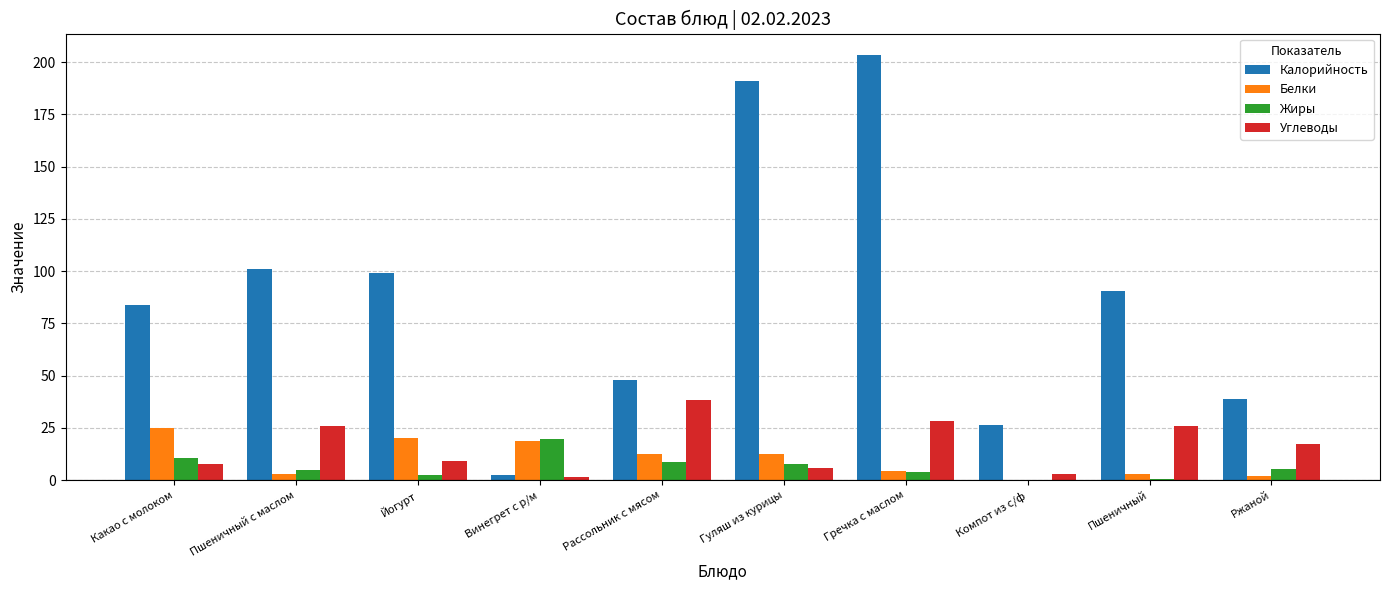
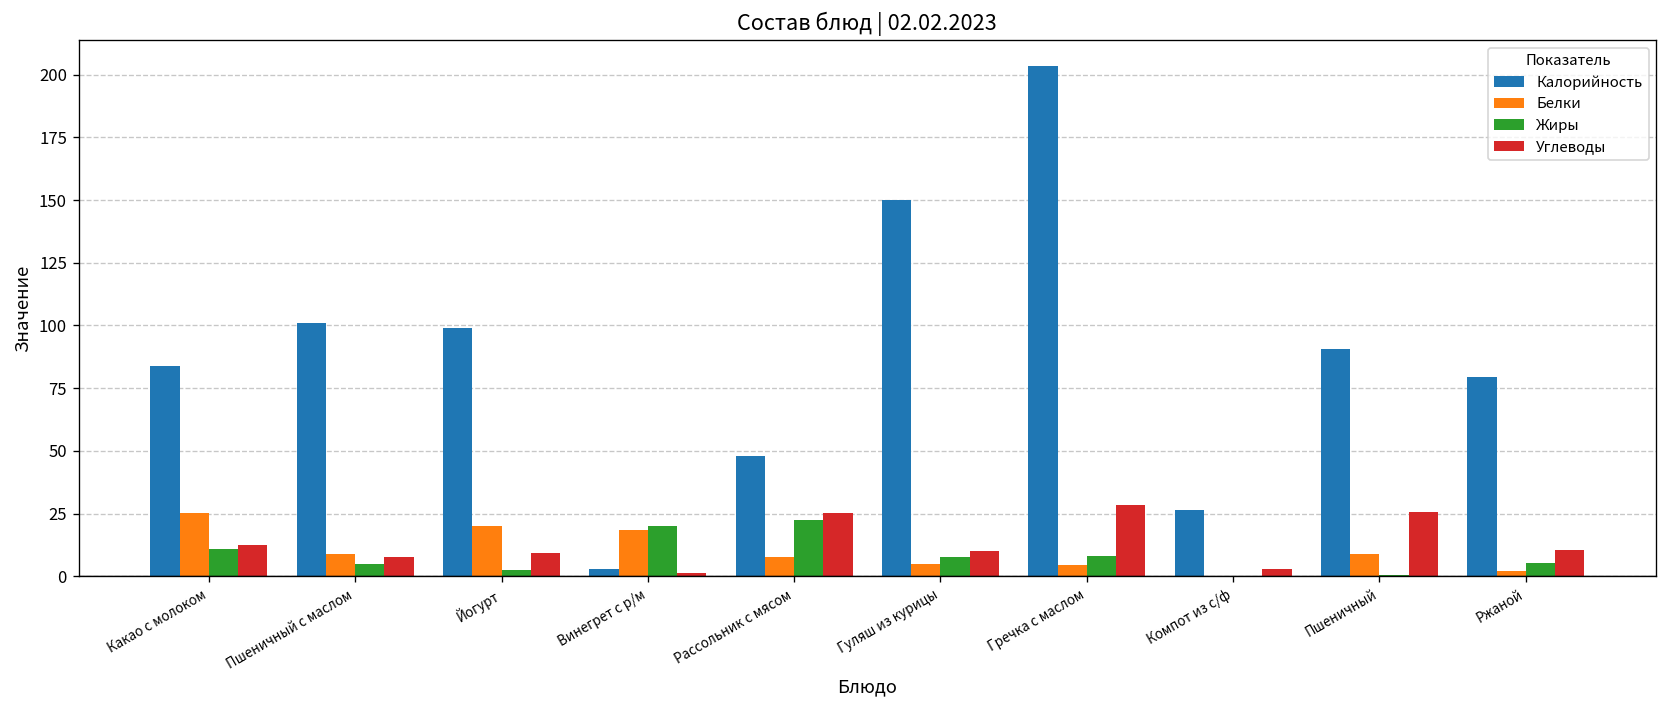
Углеводы, Какао с молоком: 8 -> 12
Белки, Пшеничный с маслом: 3 -> 9
Углеводы, Пшеничный с маслом: 26 -> 8
Белки, Рассольник с мясом: 13 -> 8
Жиры, Рассольник с мясом: 9 -> 22
Углеводы, Рассольник с мясом: 39 -> 25
Калорийность, Гуляш из курицы: 191 -> 150
Белки, Гуляш из курицы: 12 -> 5
Углеводы, Гуляш из курицы: 6 -> 10
Жиры, Гречка с маслом: 4 -> 8
Белки, Пшеничный: 3 -> 9
Калорийность, Ржаной: 39 -> 80
Углеводы, Ржаной: 17 -> 11
